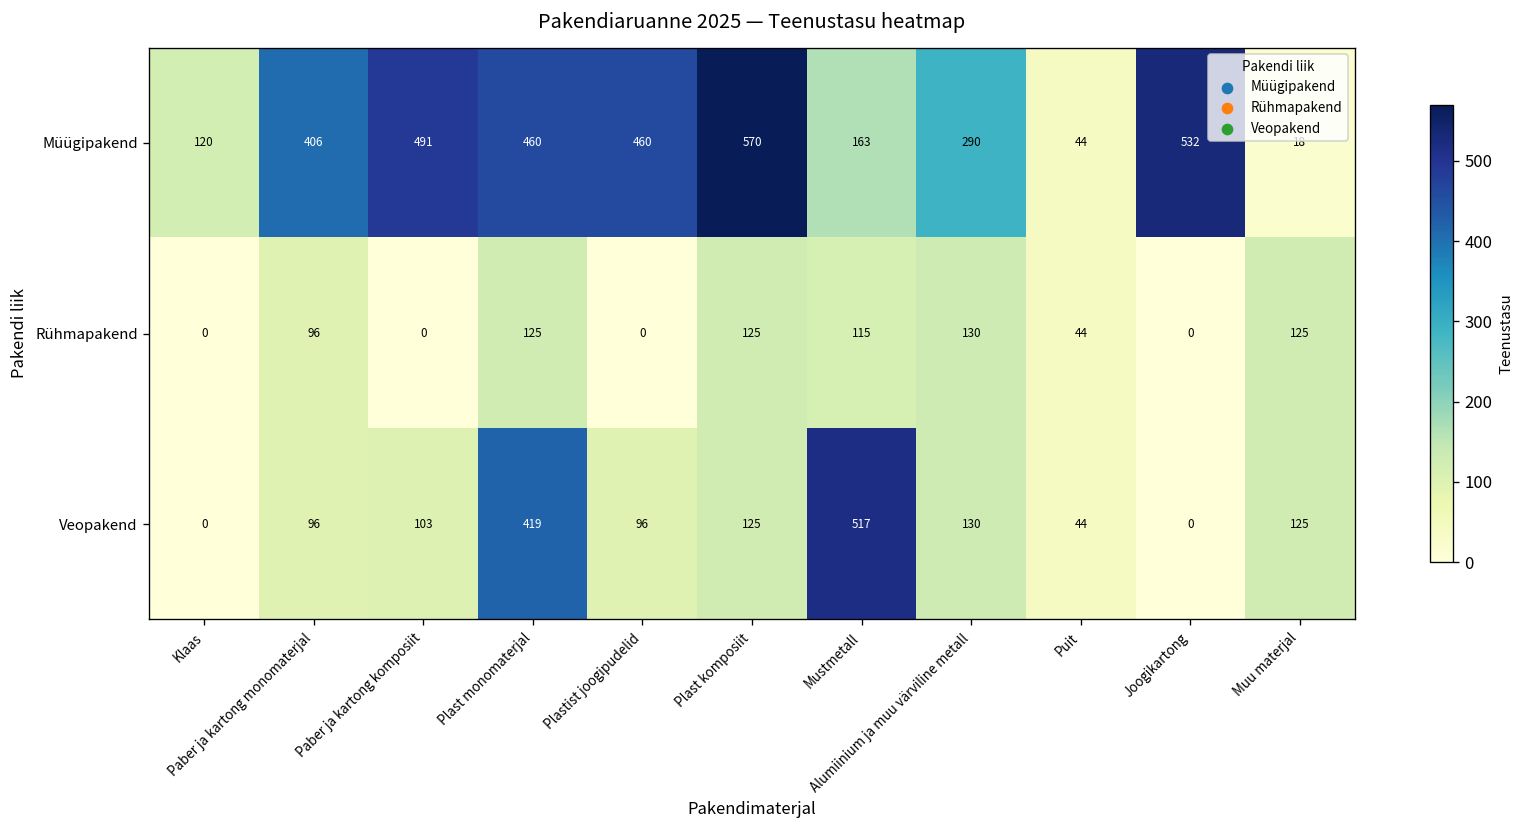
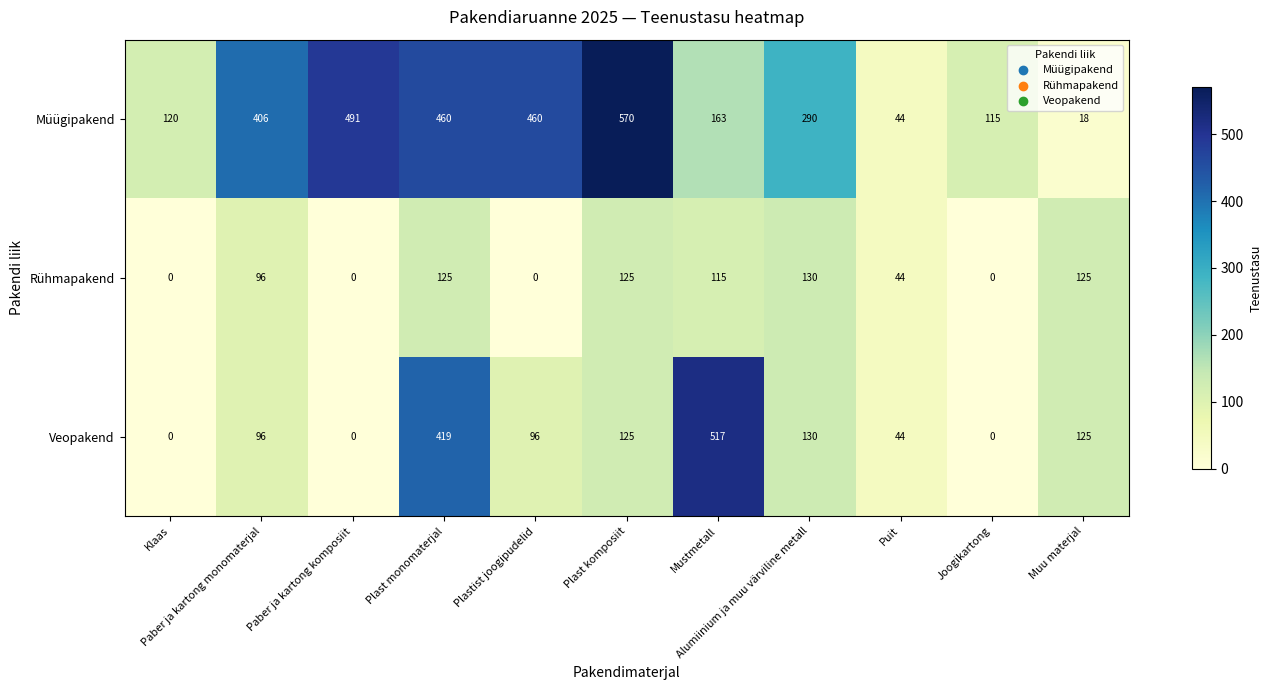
Müügipakend, Joogikartong: 532 -> 115
Veopakend, Paber ja kartong komposiit: 103 -> 0
